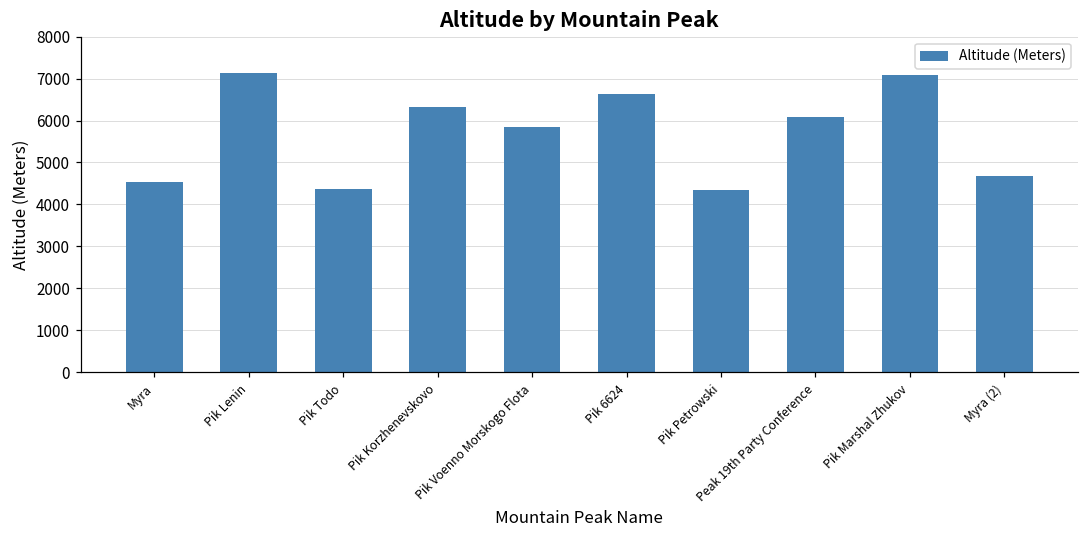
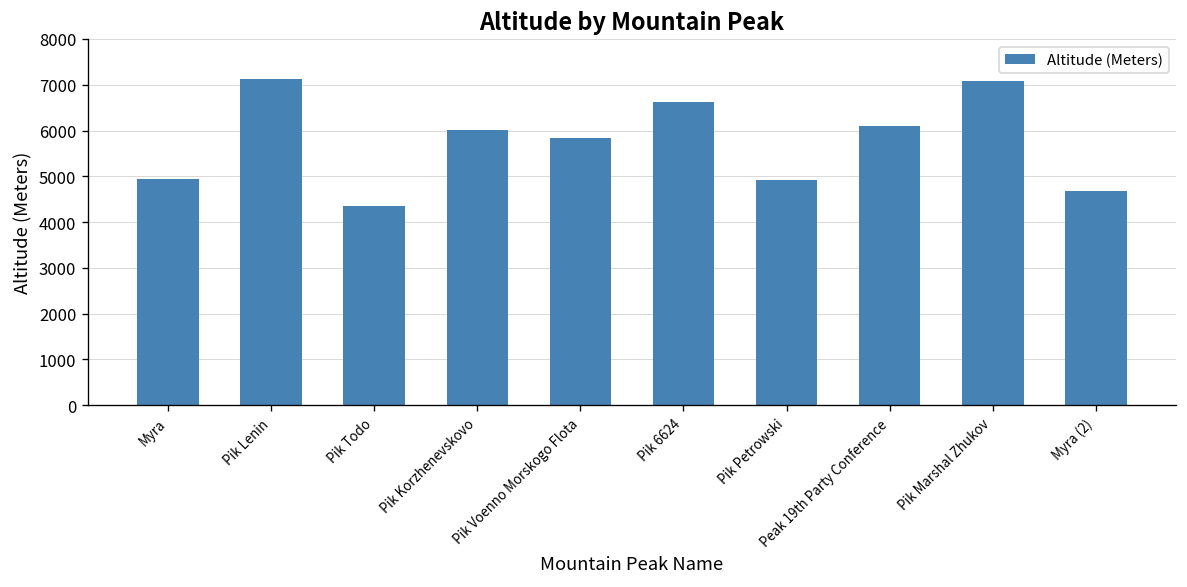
Myra: 4500 -> 4900
Pik Korzhenevskovo: 6300 -> 6000
Pik Petrowski: 4300 -> 4900
